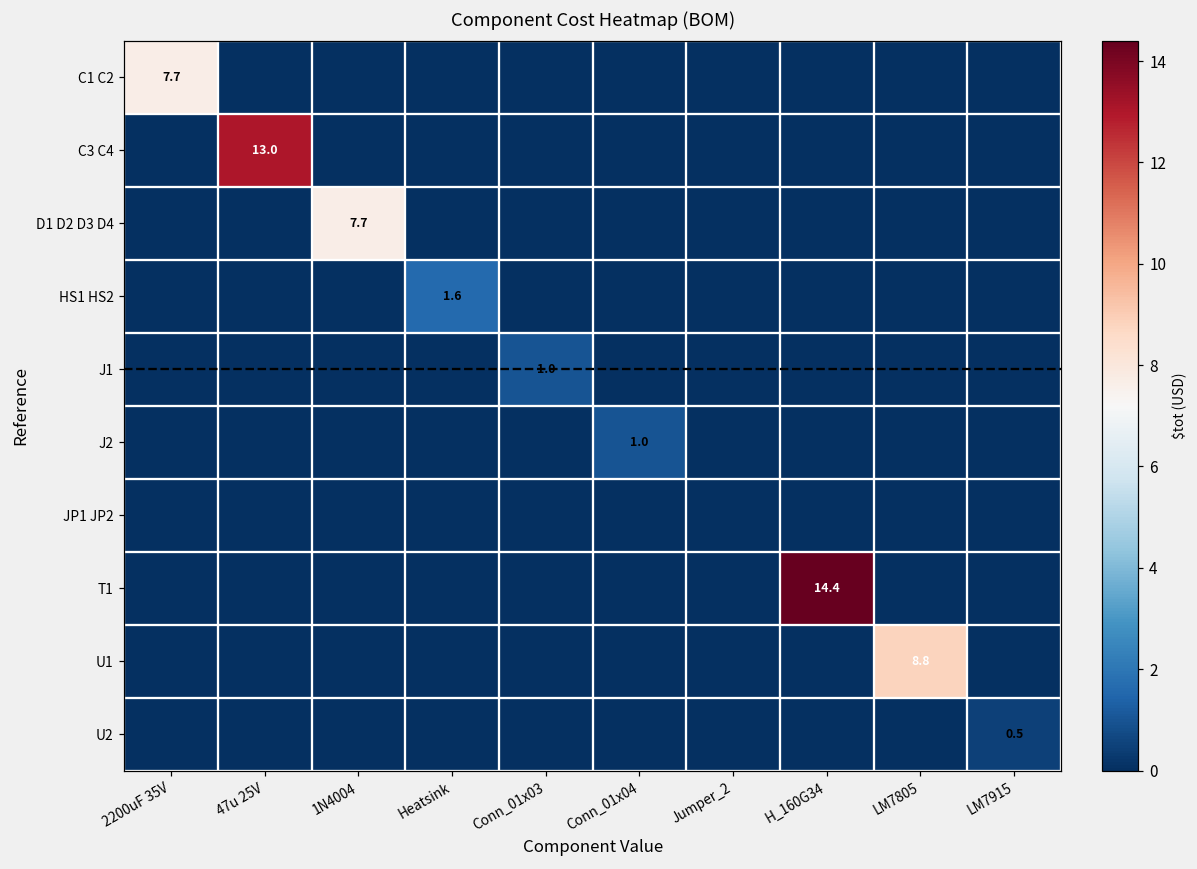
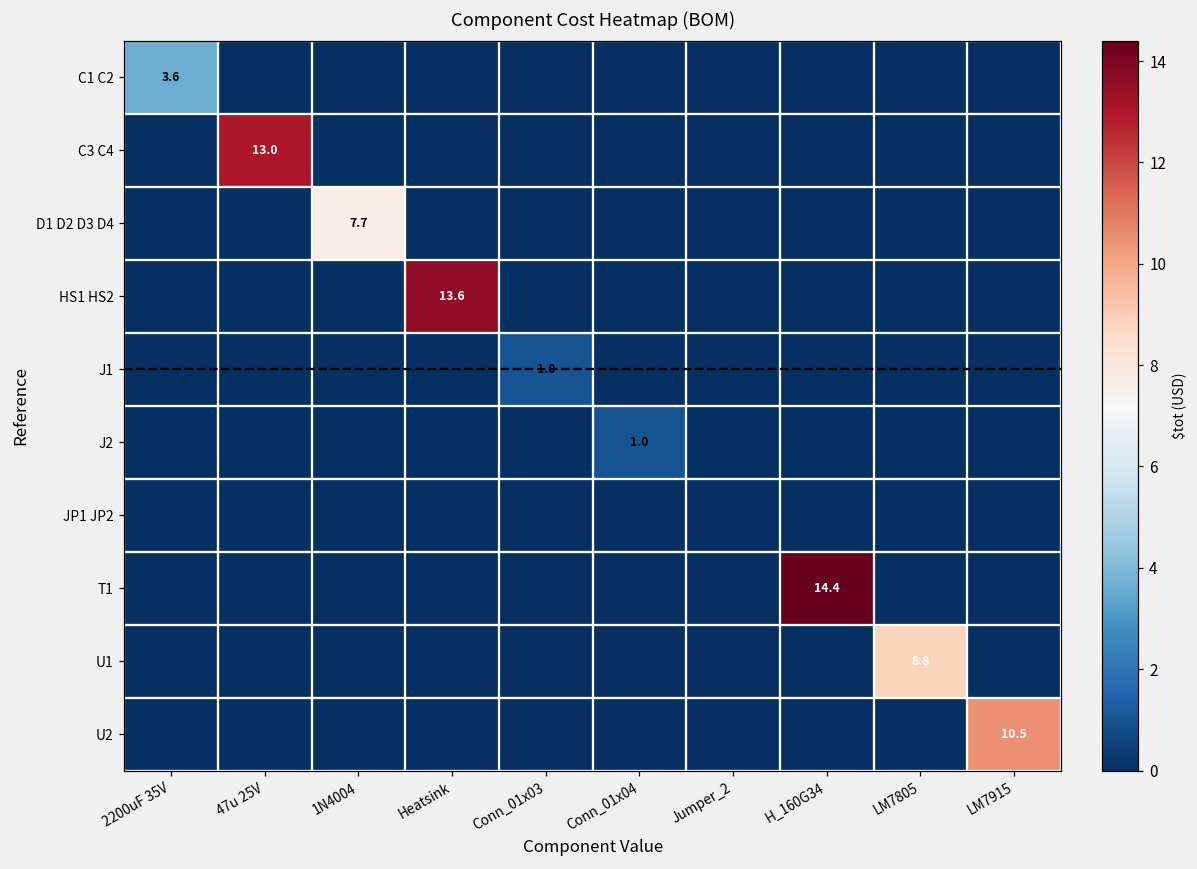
C1 C2, 2200uF 35V: 7.7 -> 3.6
HS1 HS2, Heatsink: 1.6 -> 13.6
U2, LM7915: 0.5 -> 10.5
